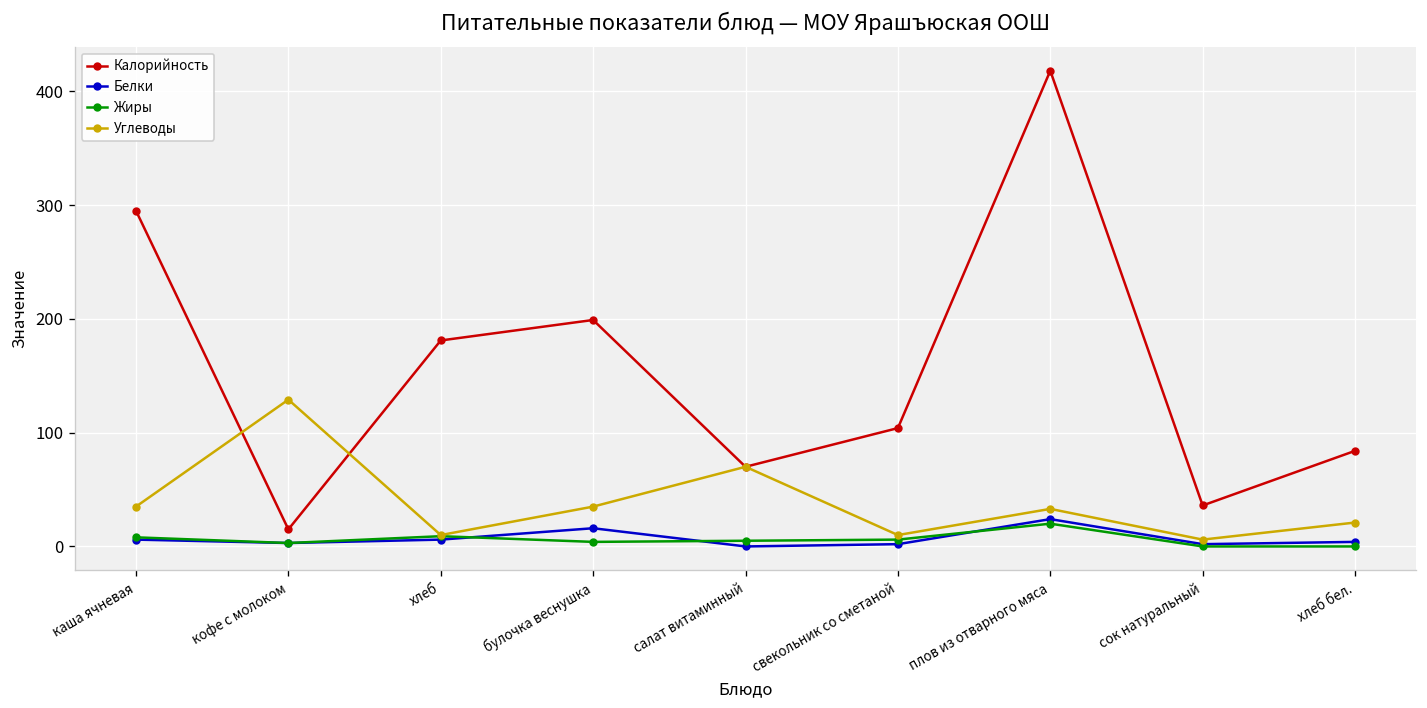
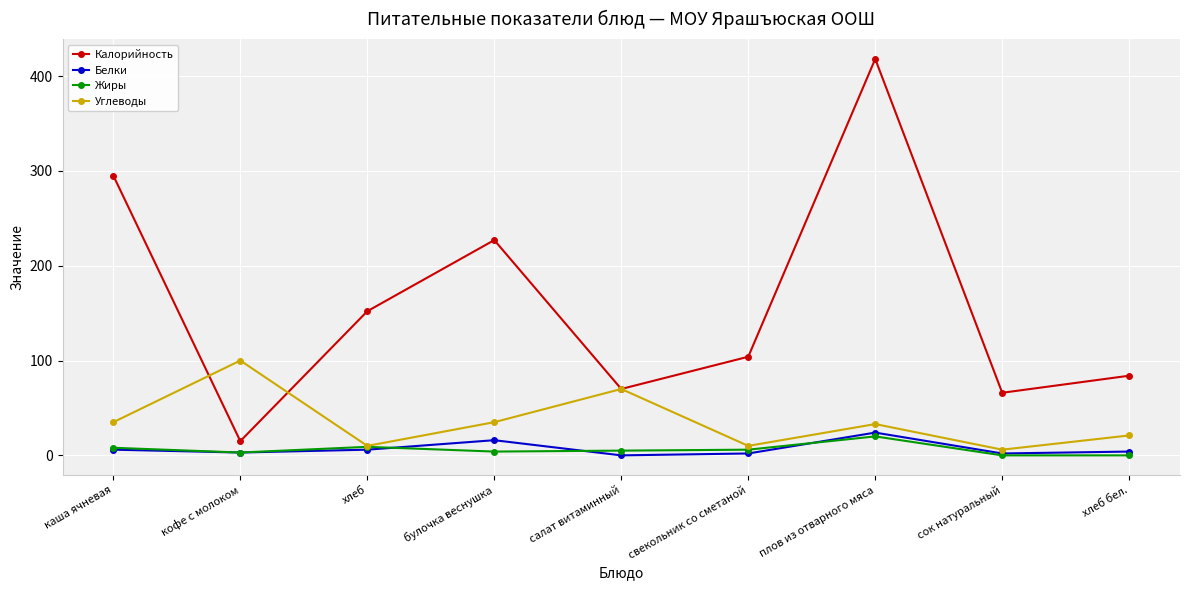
Углеводы, кофе с молоком: 130 -> 100
Калорийность, хлеб: 180 -> 150
Калорийность, булочка веснушка: 200 -> 230
Калорийность, сок натуральный: 40 -> 70
